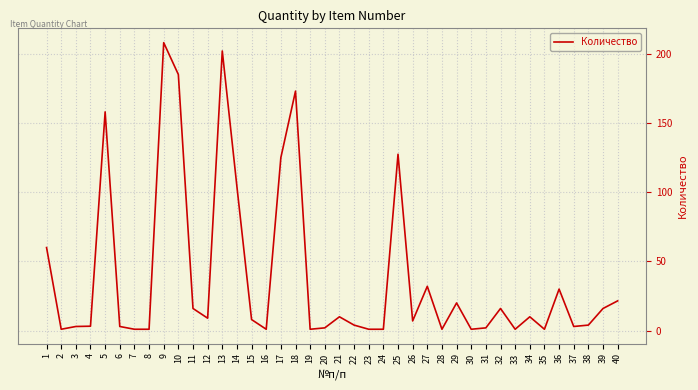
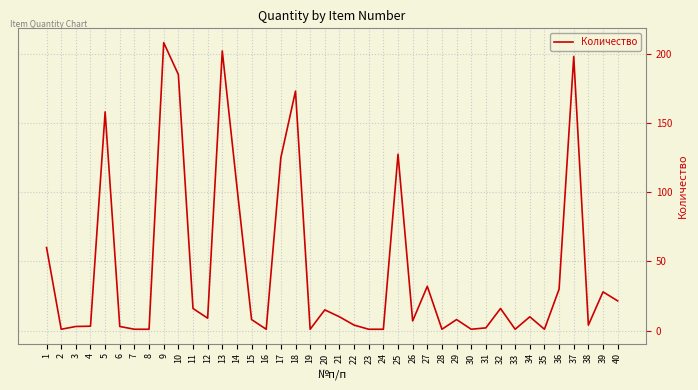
20: 2 -> 15
29: 20 -> 8
37: 3 -> 198
39: 16 -> 28
